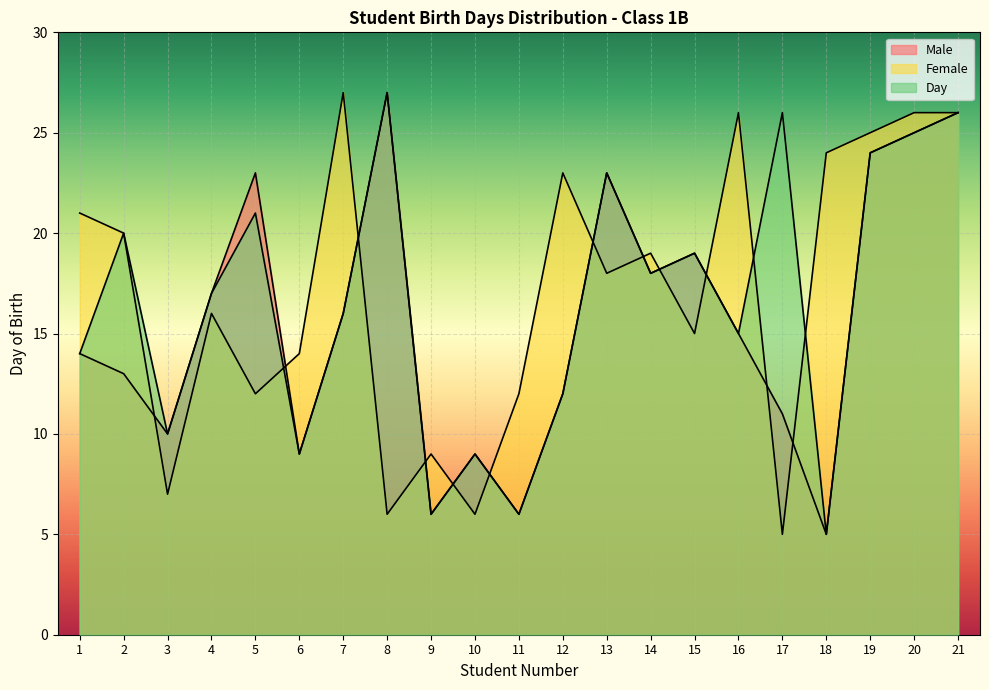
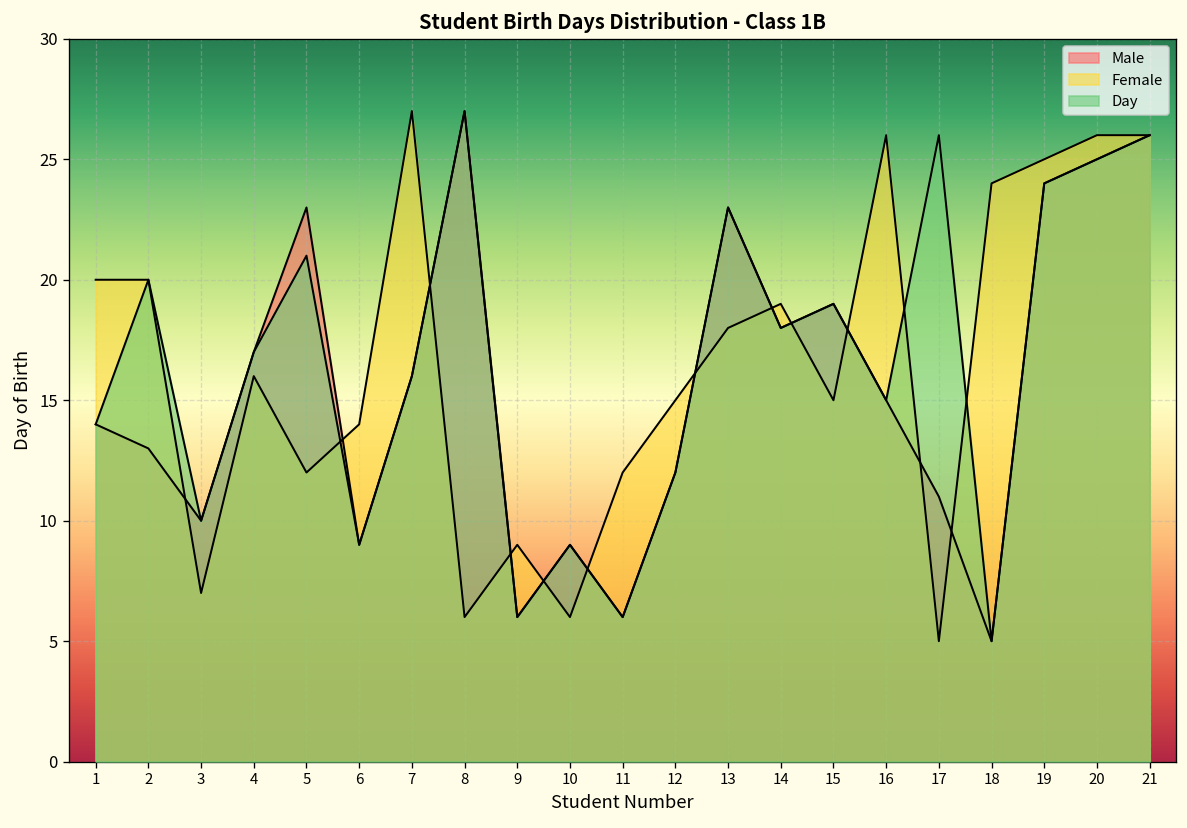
Female, 1: 21 -> 20
Female, 12: 23 -> 15
